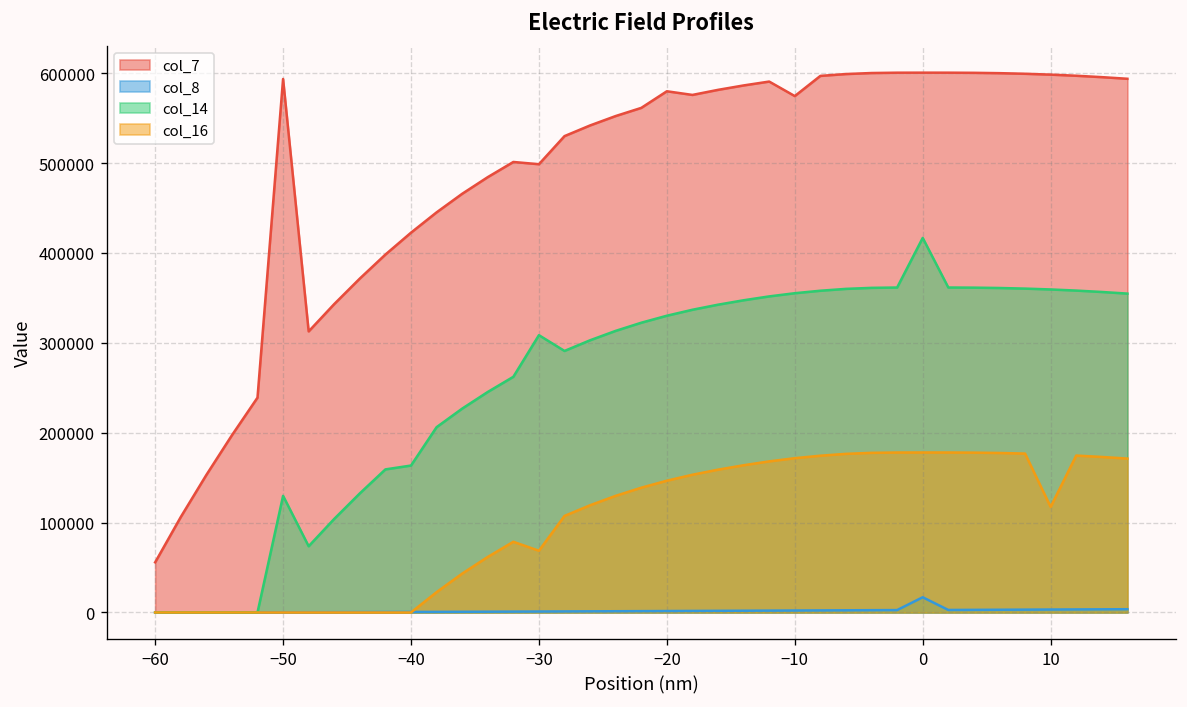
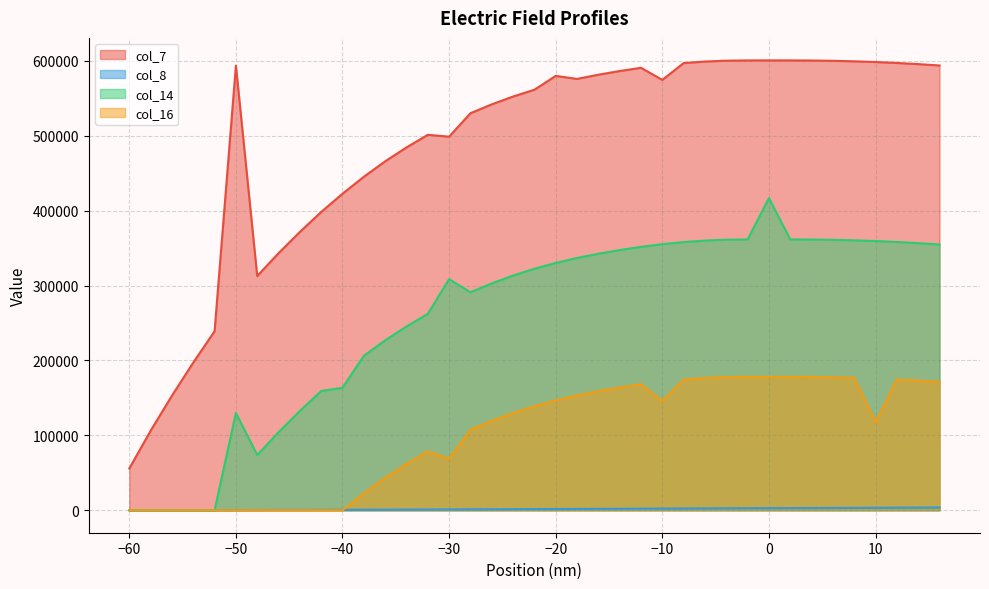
col_16, −10: 170000 -> 150000
col_8, 0: 20000 -> 0
